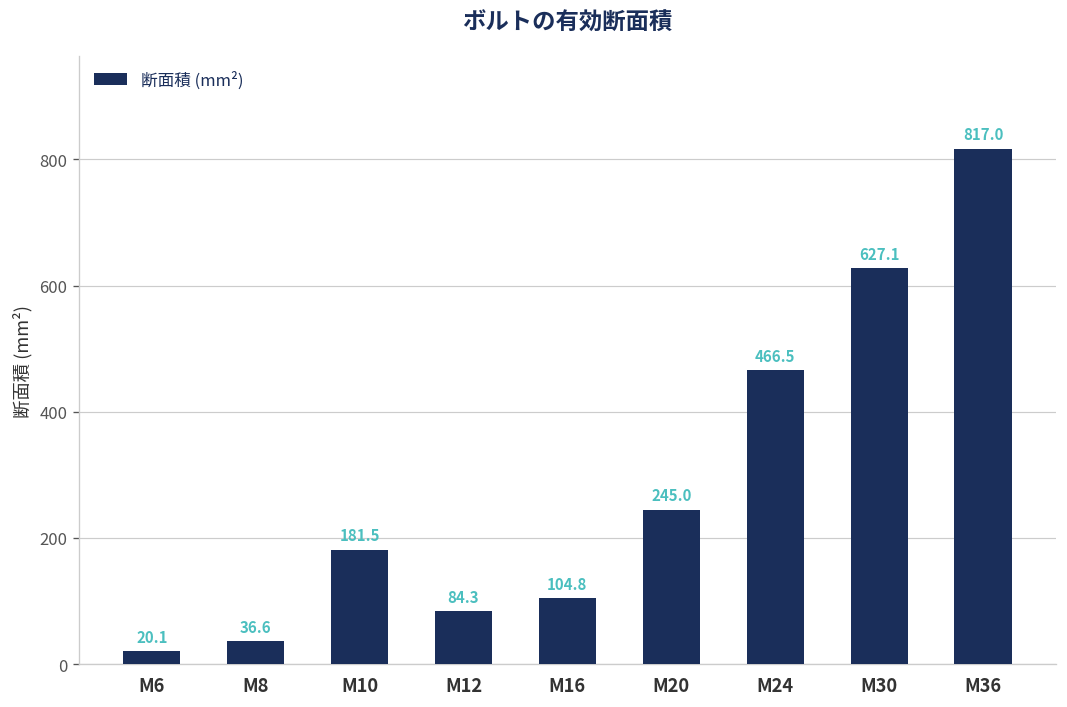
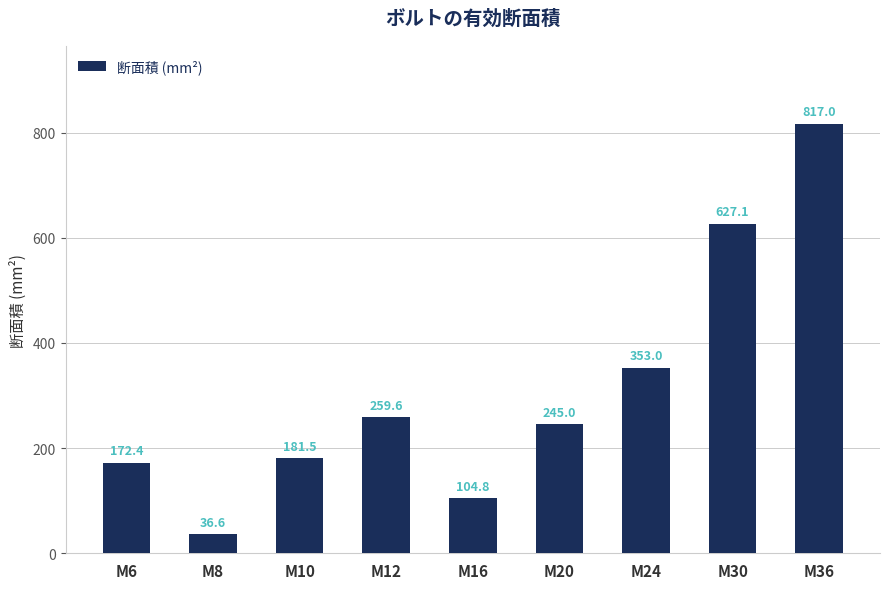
M6: 20.1 -> 172.4
M12: 84.3 -> 259.6
M24: 466.5 -> 353.0
